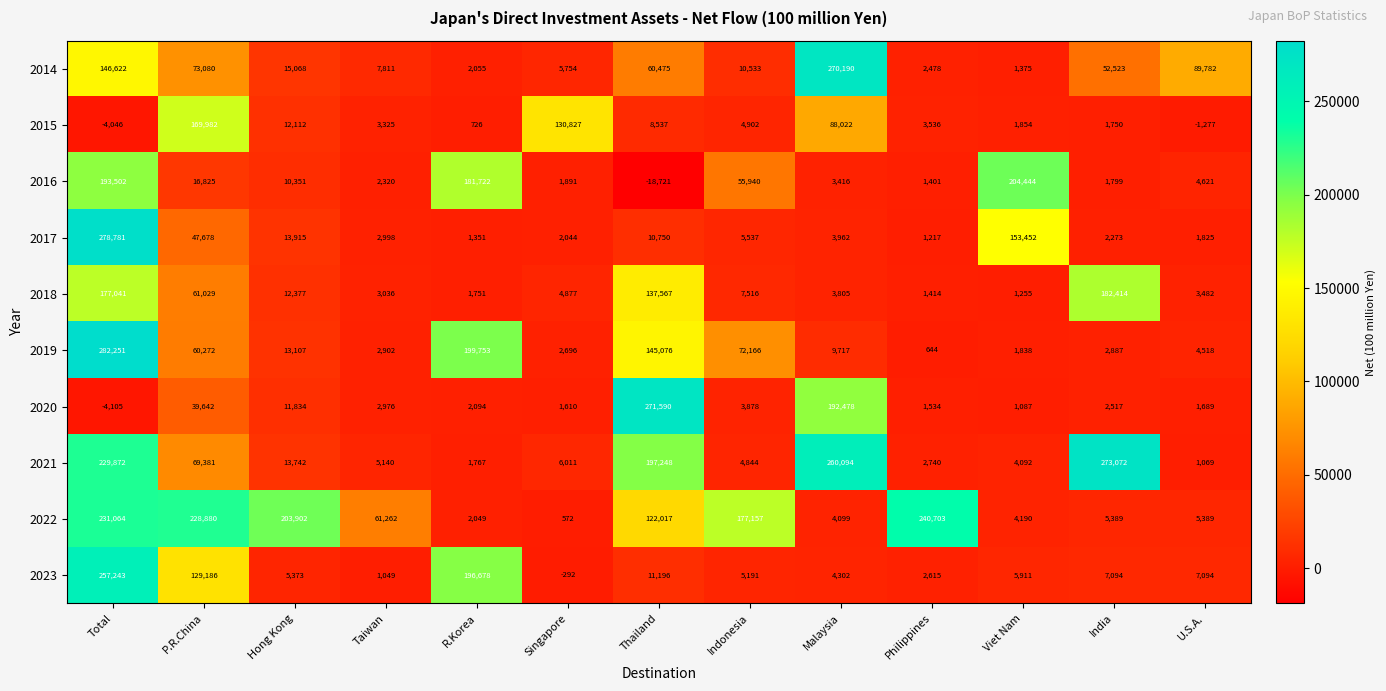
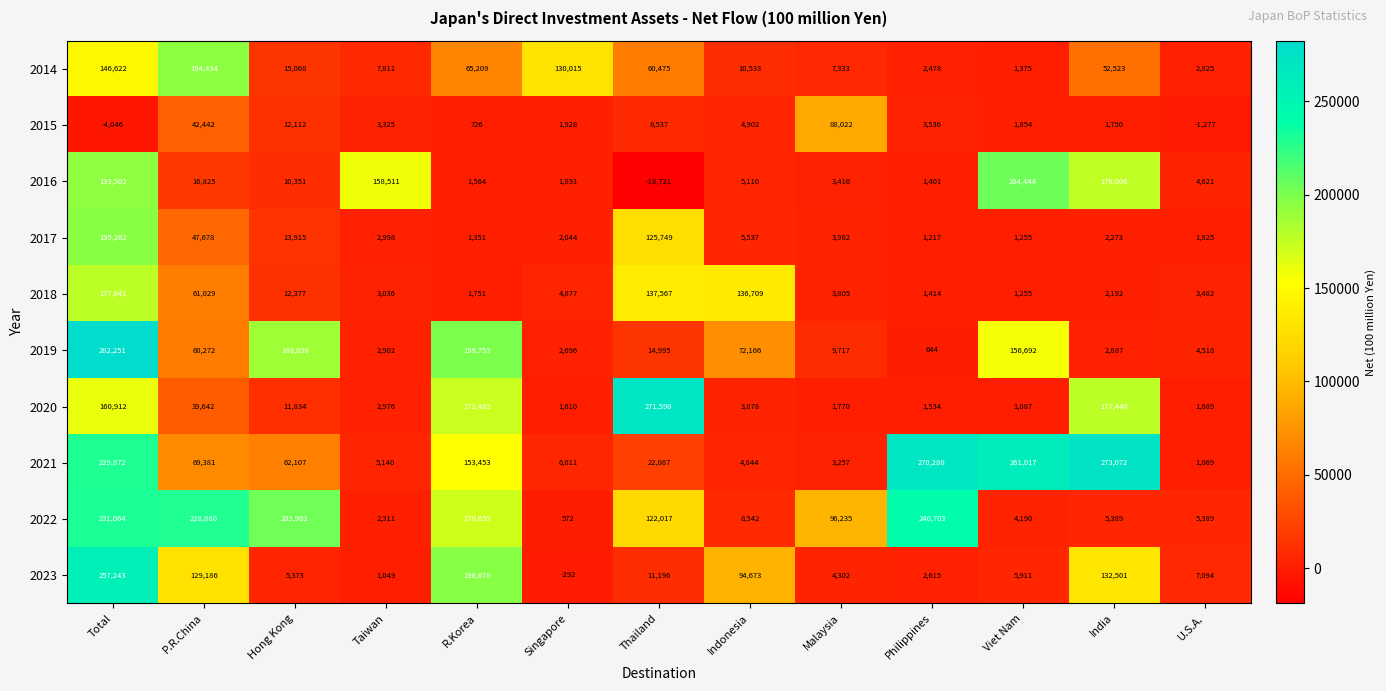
2014, P.R.China: 73,080 -> 194,434
2014, R.Korea: 2,055 -> 65,209
2014, Singapore: 5,754 -> 130,015
2014, Malaysia: 270,190 -> 7,333
2014, U.S.A.: 89,782 -> 2,825
2015, P.R.China: 169,982 -> 42,442
2015, Singapore: 130,827 -> 1,928
2016, Taiwan: 2,320 -> 158,511
2016, R.Korea: 181,722 -> 1,564
2016, Indonesia: 55,940 -> 5,110
2016, India: 1,799 -> 176,006
2017, Total: 278,781 -> 195,262
2017, Thailand: 10,750 -> 125,749
2017, Viet Nam: 153,452 -> 1,255
2018, Indonesia: 7,516 -> 136,709
2018, India: 182,414 -> 2,192
2019, Hong Kong: 13,107 -> 188,038
2019, Thailand: 145,076 -> 14,995
2019, Viet Nam: 1,838 -> 156,692
2020, Total: -4,105 -> 160,912
2020, R.Korea: 2,094 -> 172,485
2020, Malaysia: 192,478 -> 1,770
2020, India: 2,517 -> 177,440
2021, Hong Kong: 13,742 -> 62,107
2021, R.Korea: 1,767 -> 153,453
2021, Thailand: 197,248 -> 22,087
2021, Malaysia: 260,094 -> 3,257
2021, Philippines: 2,740 -> 270,280
2021, Viet Nam: 4,092 -> 261,017
2022, Taiwan: 61,262 -> 2,311
2022, R.Korea: 2,049 -> 170,659
2022, Indonesia: 177,157 -> 8,542
2022, Malaysia: 4,099 -> 96,235
2023, Indonesia: 5,191 -> 94,673
2023, India: 7,094 -> 132,501
